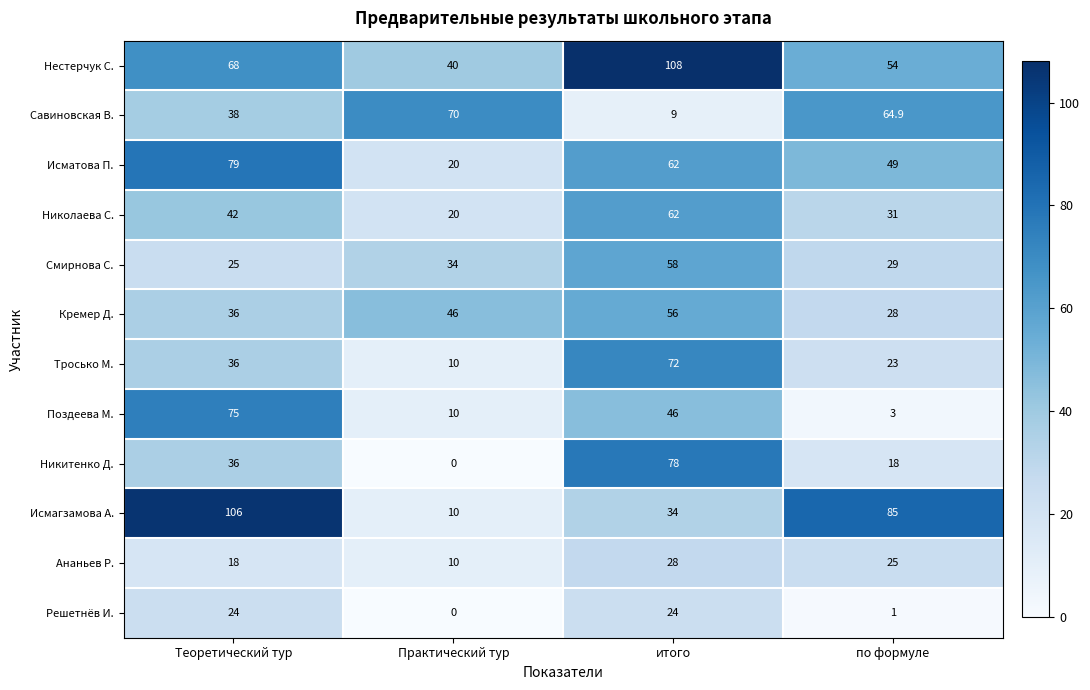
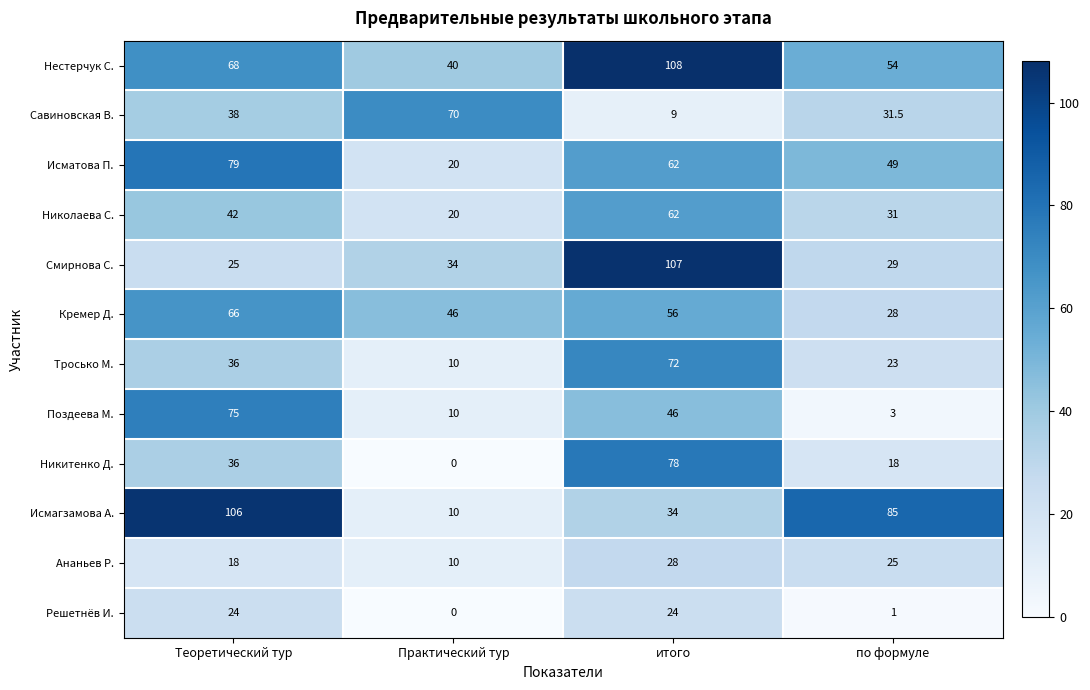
Савиновская В., по формуле: 64.9 -> 31.5
Смирнова С., итого: 58 -> 107
Кремер Д., Теоретический тур: 36 -> 66
